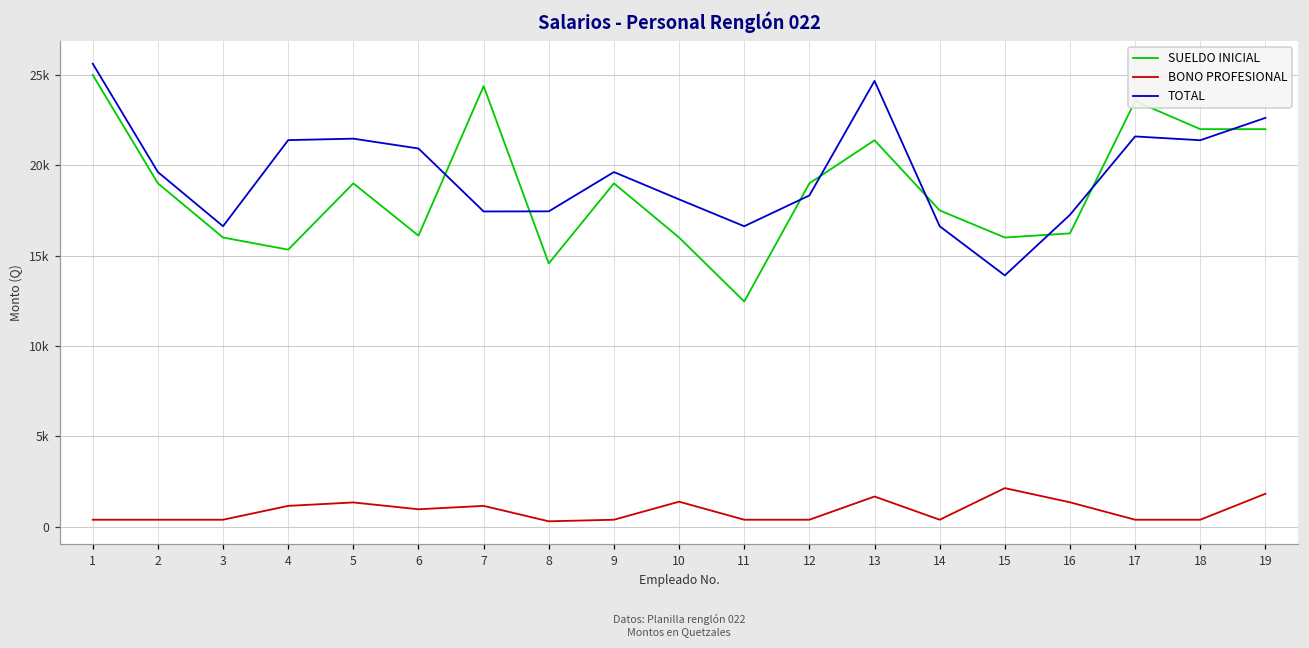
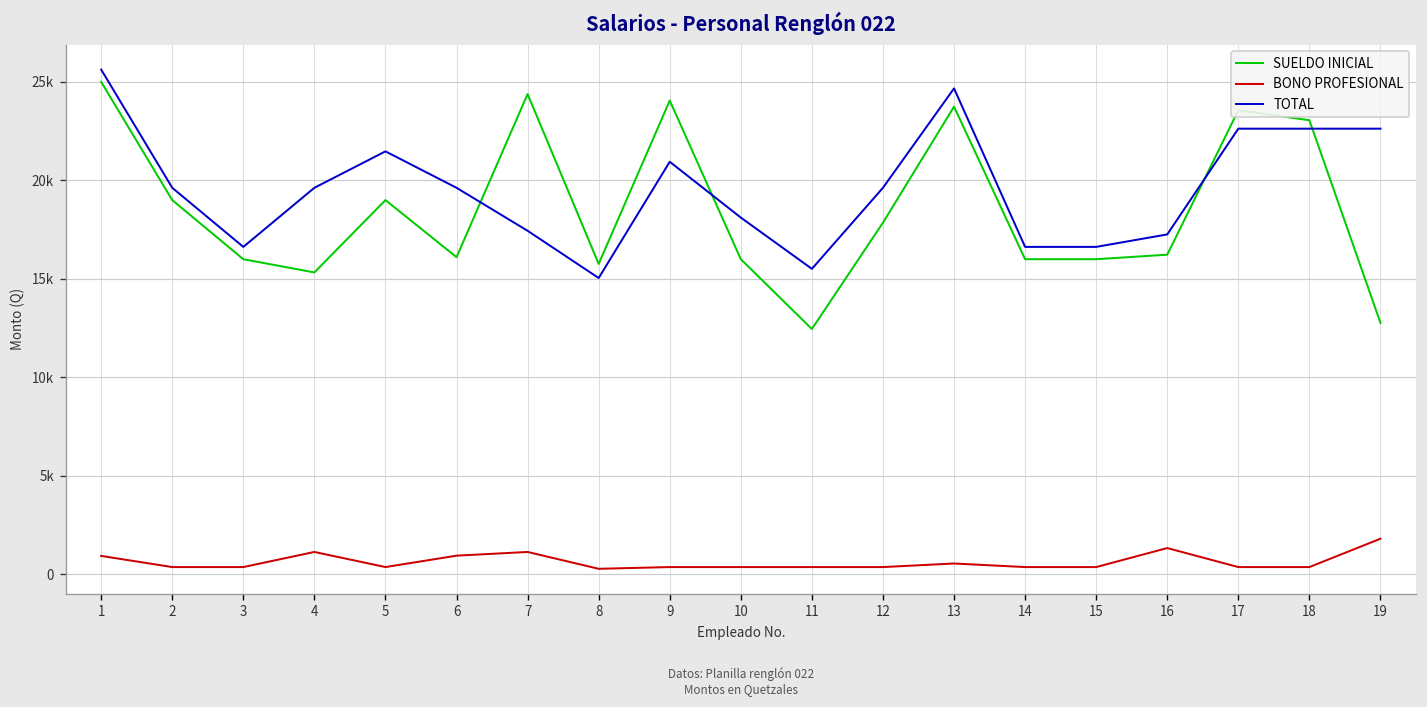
BONO PROFESIONAL, 1: 400 -> 900
TOTAL, 4: 21400 -> 19600
BONO PROFESIONAL, 5: 1300 -> 400
TOTAL, 6: 20900 -> 19600
SUELDO INICIAL, 8: 14600 -> 15800
TOTAL, 8: 17400 -> 15000
SUELDO INICIAL, 9: 19000 -> 24100
TOTAL, 9: 19600 -> 20900
BONO PROFESIONAL, 10: 1400 -> 400
TOTAL, 11: 16600 -> 15500
SUELDO INICIAL, 12: 19000 -> 17900
TOTAL, 12: 18300 -> 19600
SUELDO INICIAL, 13: 21400 -> 23700
BONO PROFESIONAL, 13: 1700 -> 600
SUELDO INICIAL, 14: 17500 -> 16000
BONO PROFESIONAL, 15: 2100 -> 400
TOTAL, 15: 13900 -> 16600
TOTAL, 17: 21600 -> 22600
SUELDO INICIAL, 18: 22000 -> 23100
TOTAL, 18: 21400 -> 22600
SUELDO INICIAL, 19: 22000 -> 12800
